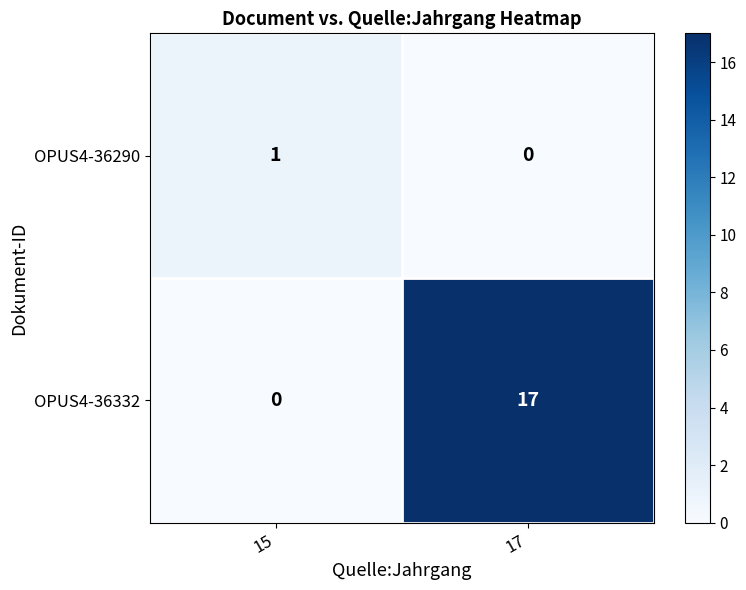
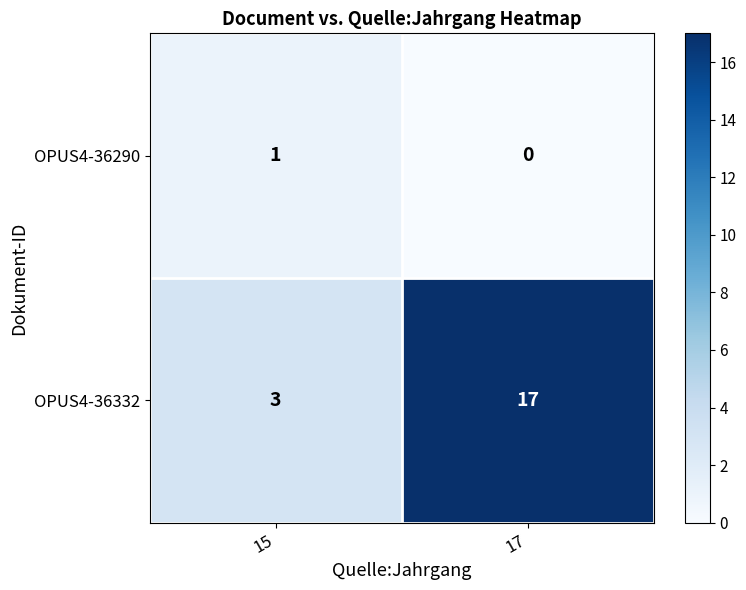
OPUS4-36332, 15: 0 -> 3
